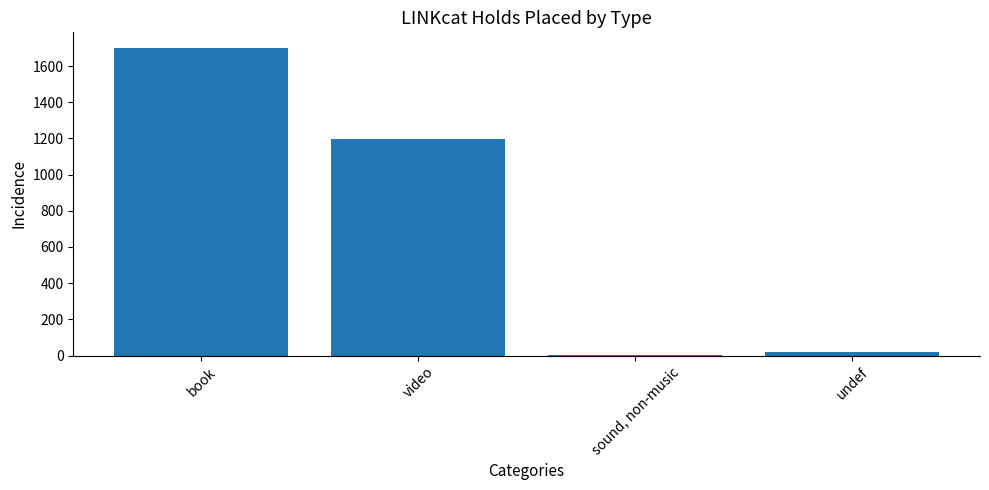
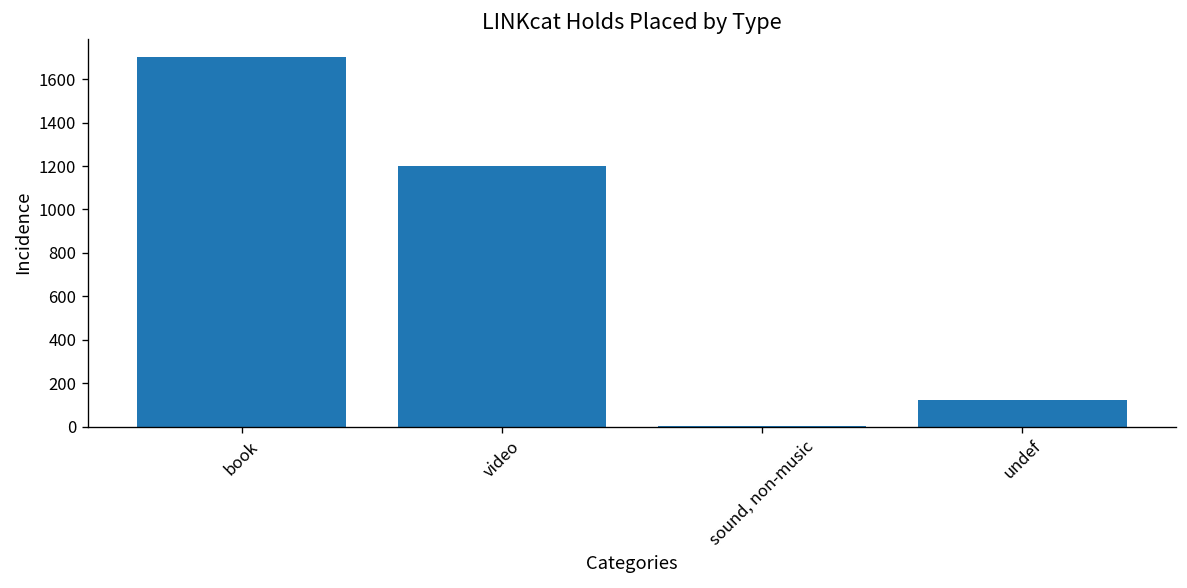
undef: 20 -> 120
